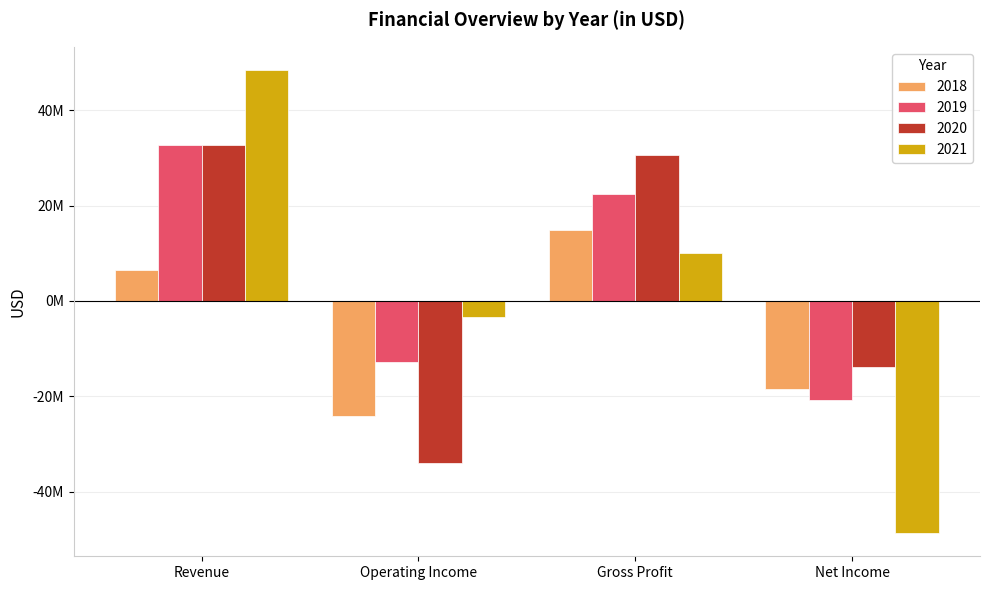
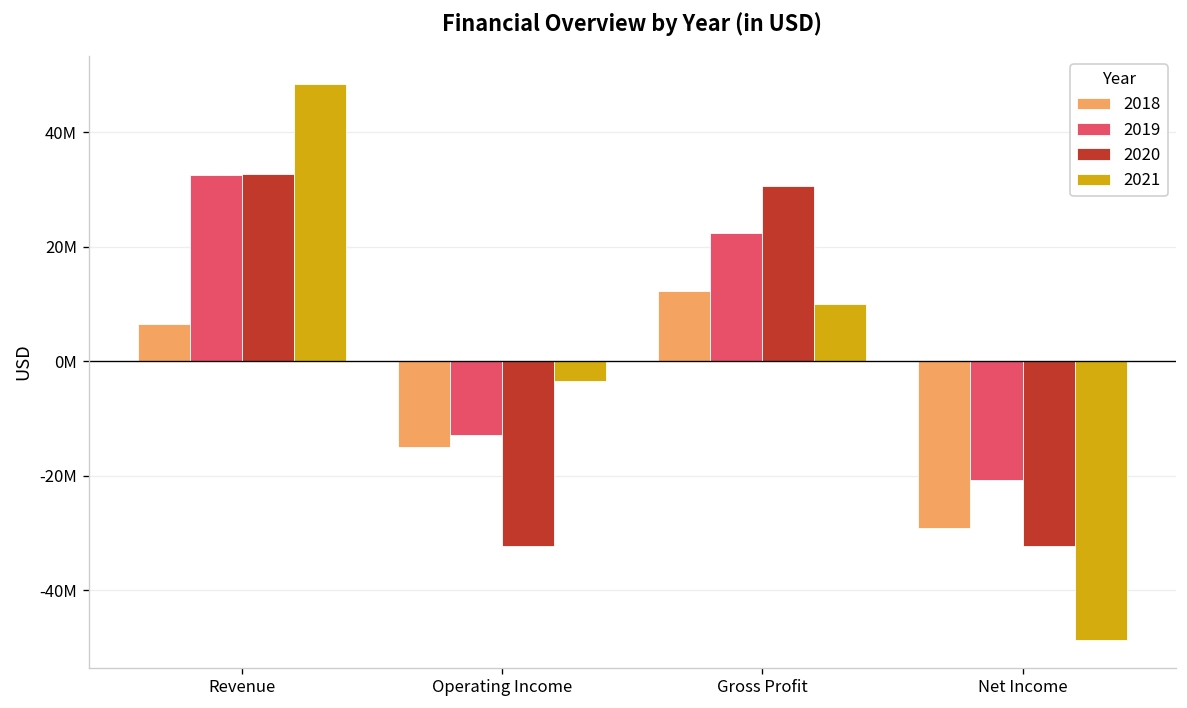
2018, Operating Income: -24000000 -> -15000000
2020, Operating Income: -34000000 -> -32000000
2018, Gross Profit: 15000000 -> 12000000
2018, Net Income: -18000000 -> -29000000
2020, Net Income: -14000000 -> -32000000
